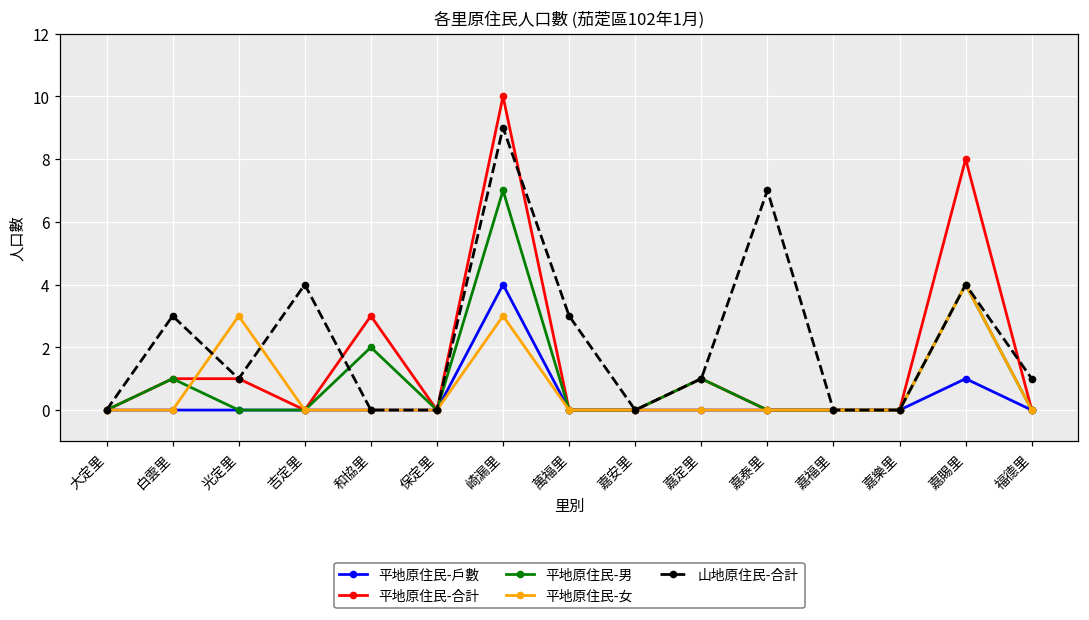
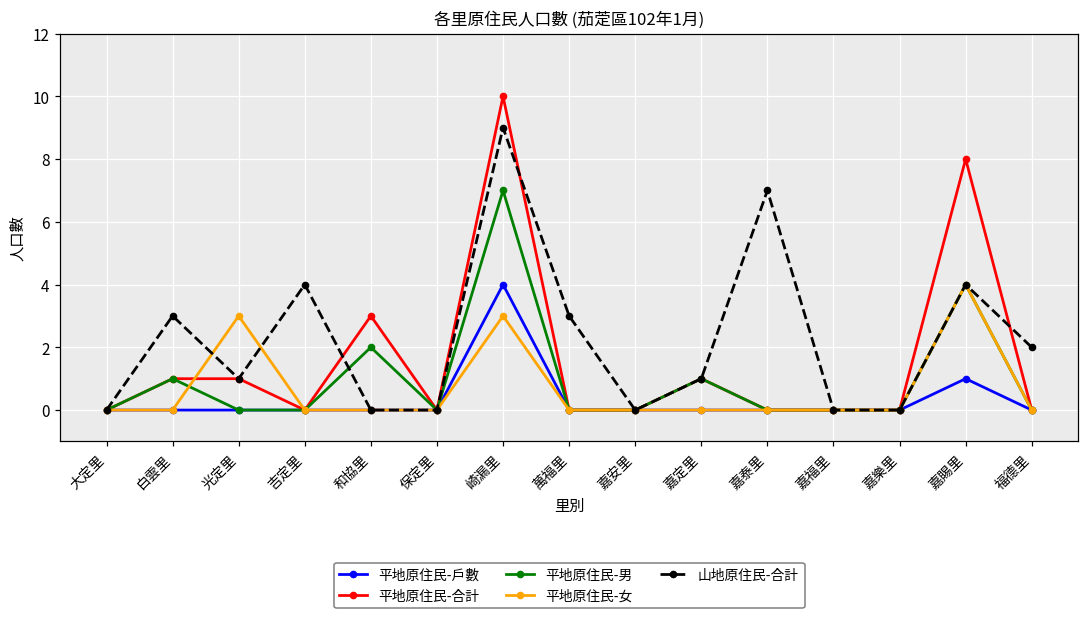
山地原住民-合計, 福德里: 1 -> 2
